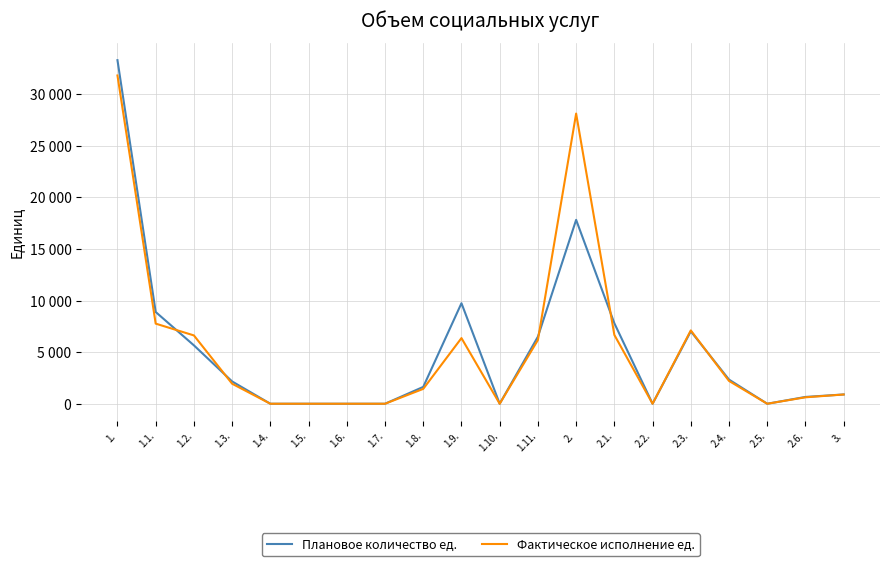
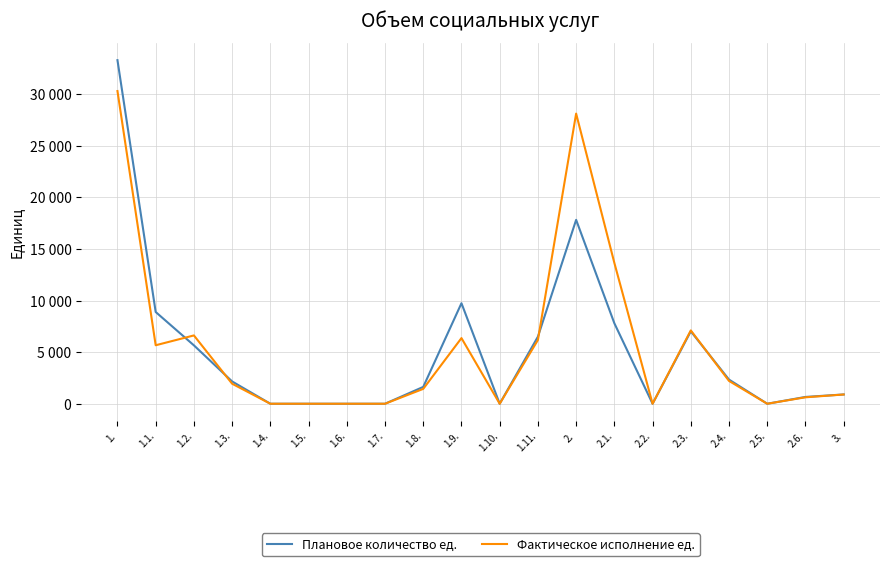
Фактическое исполнение ед., 1.: 31800 -> 30300
Фактическое исполнение ед., 1.1.: 7800 -> 5700
Фактическое исполнение ед., 2.1.: 6700 -> 13600
